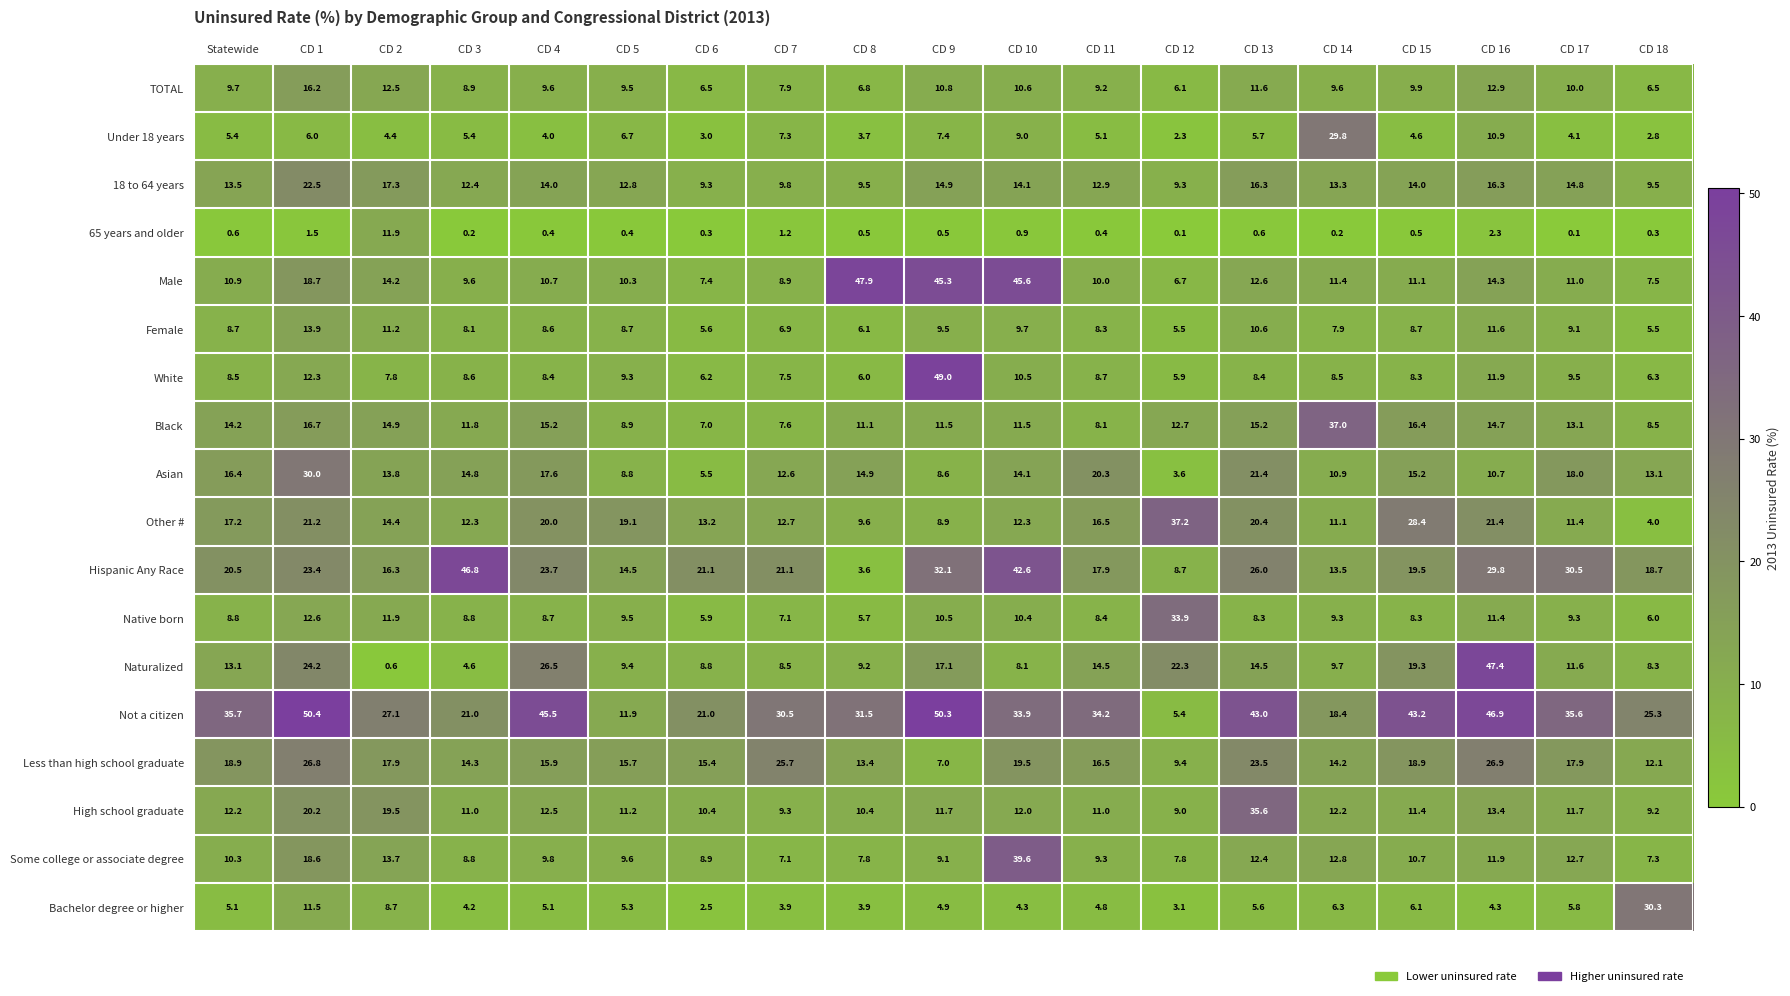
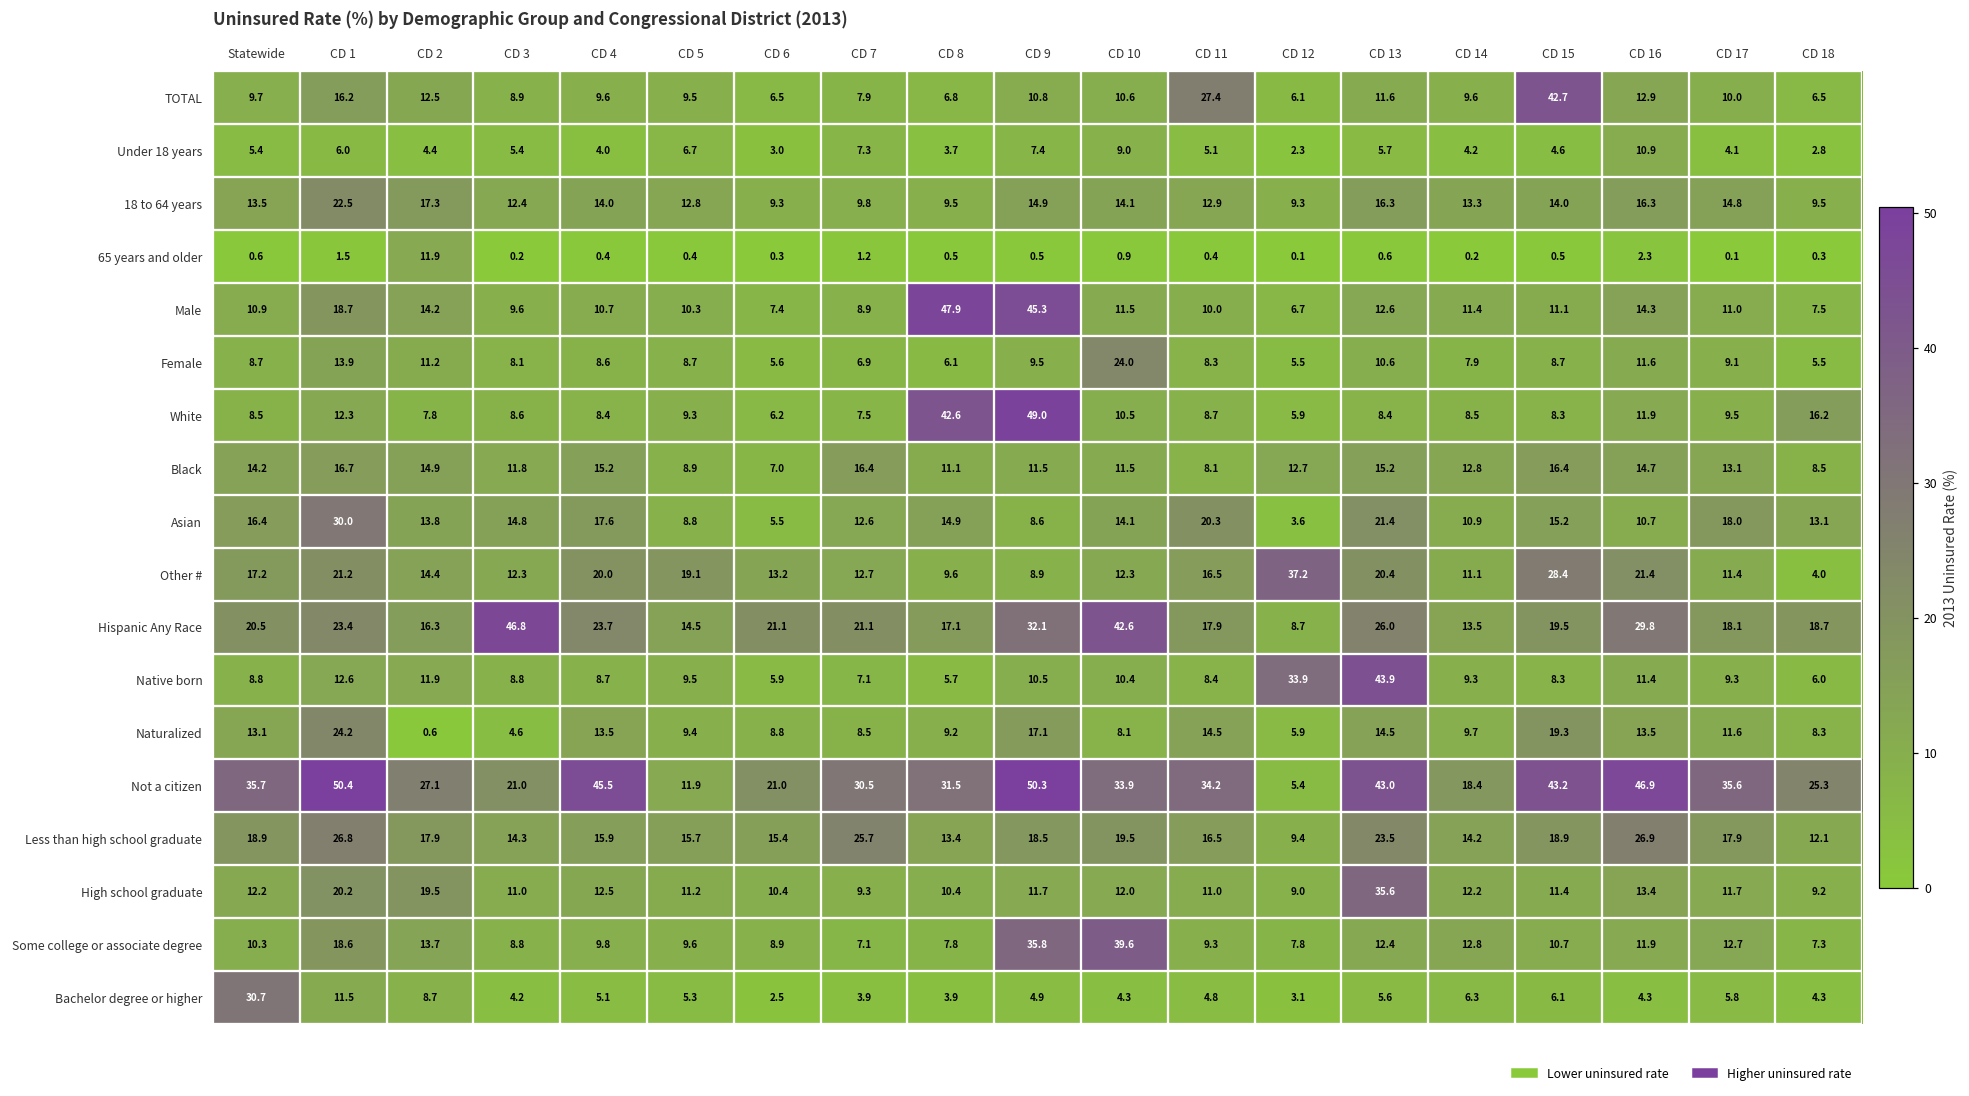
TOTAL, CD 11: 9.2 -> 27.4
TOTAL, CD 15: 9.9 -> 42.7
Under 18 years, CD 14: 29.8 -> 4.2
Male, CD 10: 45.6 -> 11.5
Female, CD 10: 9.7 -> 24.0
White, CD 8: 6.0 -> 42.6
White, CD 18: 6.3 -> 16.2
Black, CD 7: 7.6 -> 16.4
Black, CD 14: 37.0 -> 12.8
Hispanic Any Race, CD 8: 3.6 -> 17.1
Hispanic Any Race, CD 17: 30.5 -> 18.1
Native born, CD 13: 8.3 -> 43.9
Naturalized, CD 4: 26.5 -> 13.5
Naturalized, CD 12: 22.3 -> 5.9
Naturalized, CD 16: 47.4 -> 13.5
Less than high school graduate, CD 9: 7.0 -> 18.5
Some college or associate degree, CD 9: 9.1 -> 35.8
Bachelor degree or higher, Statewide: 5.1 -> 30.7
Bachelor degree or higher, CD 18: 30.3 -> 4.3
